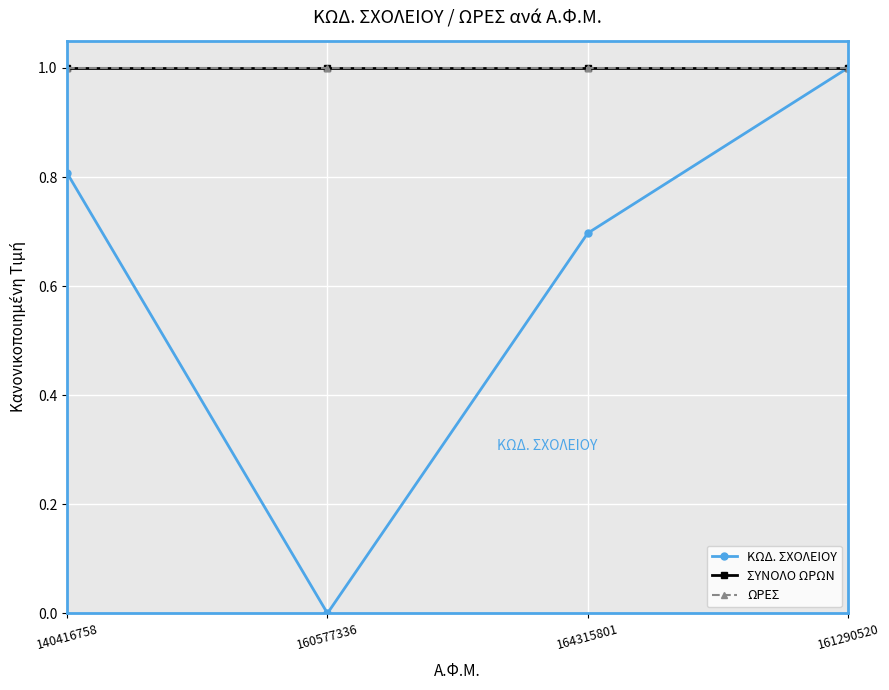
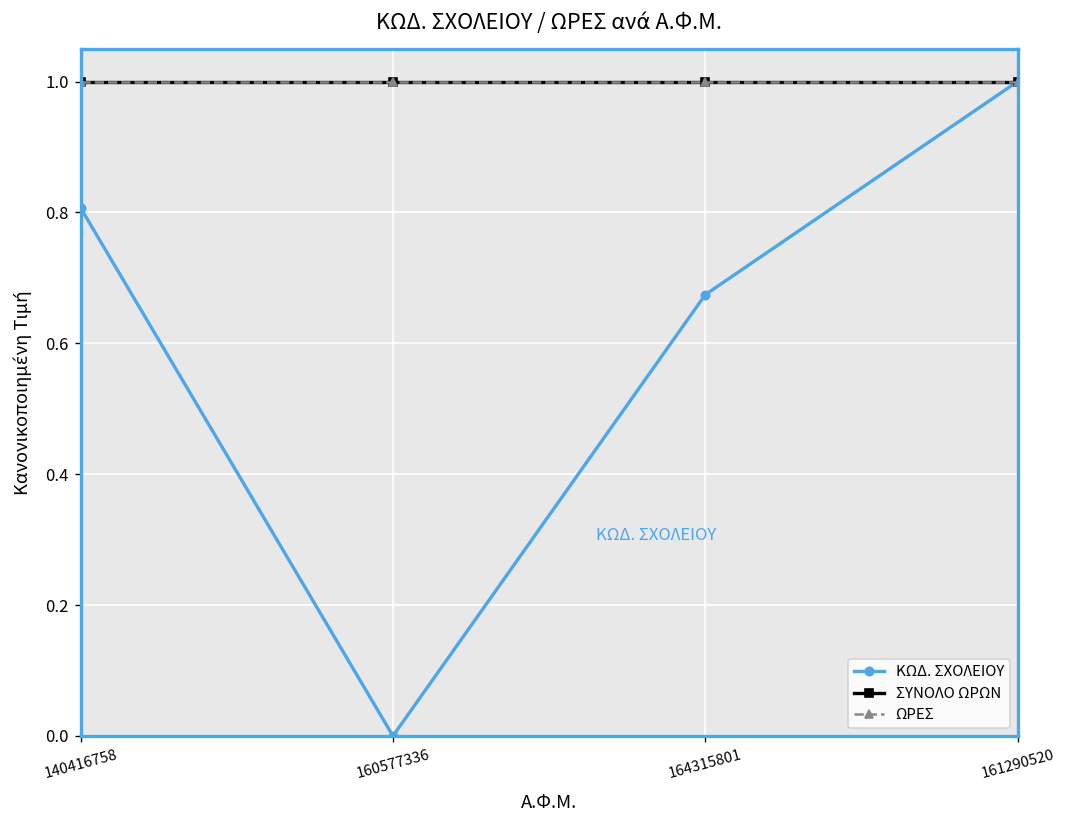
ΚΩΔ. ΣΧΟΛΕΙΟΥ, 164315801: 0.70 -> 0.67
